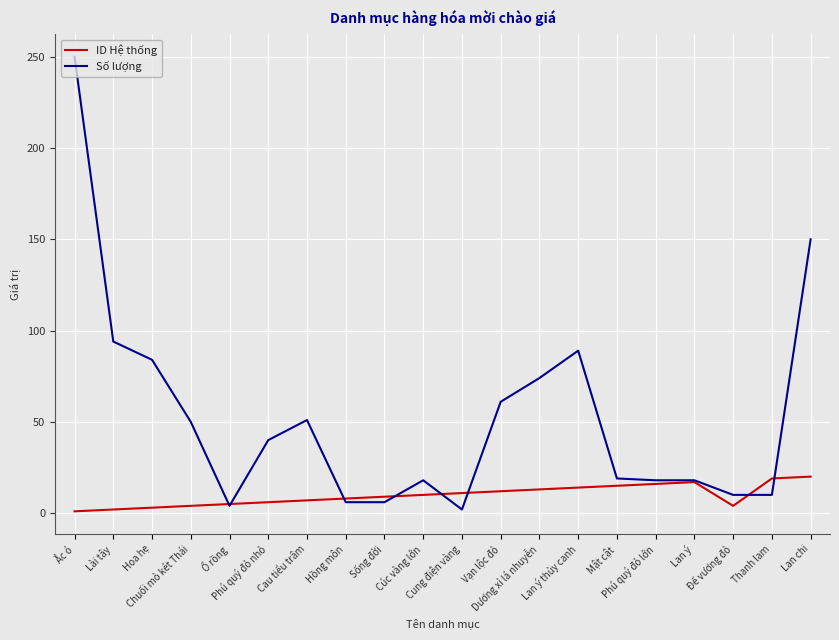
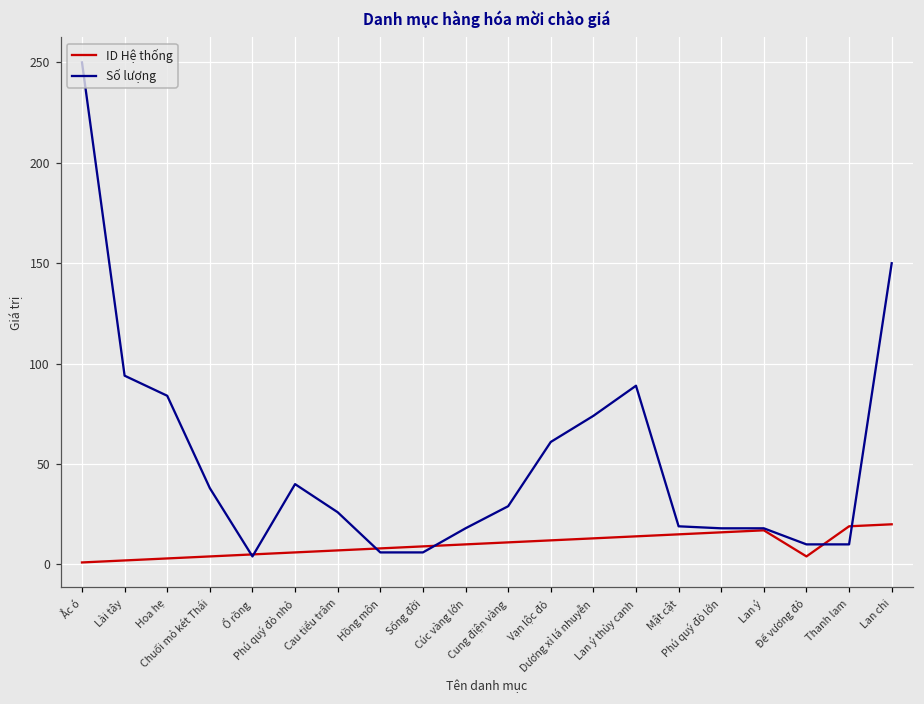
Số lượng, Chuối mỏ két Thái: 50 -> 38
Số lượng, Cau tiểu trâm: 51 -> 26
Số lượng, Cung điện vàng: 2 -> 29
